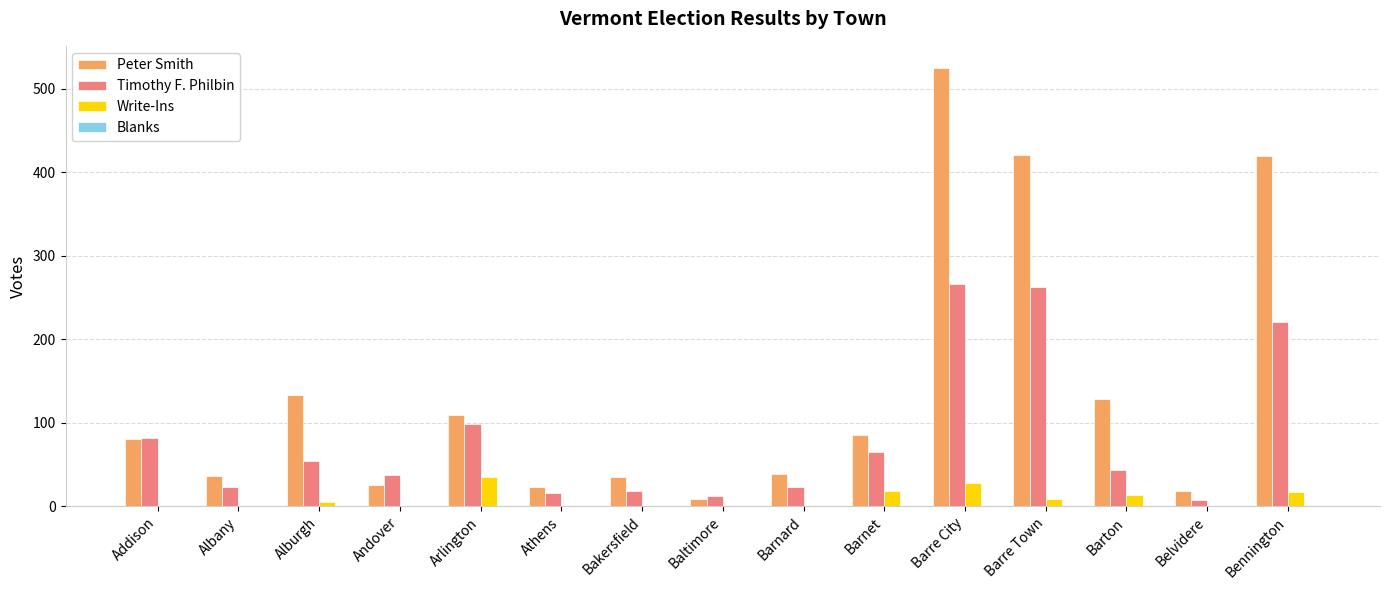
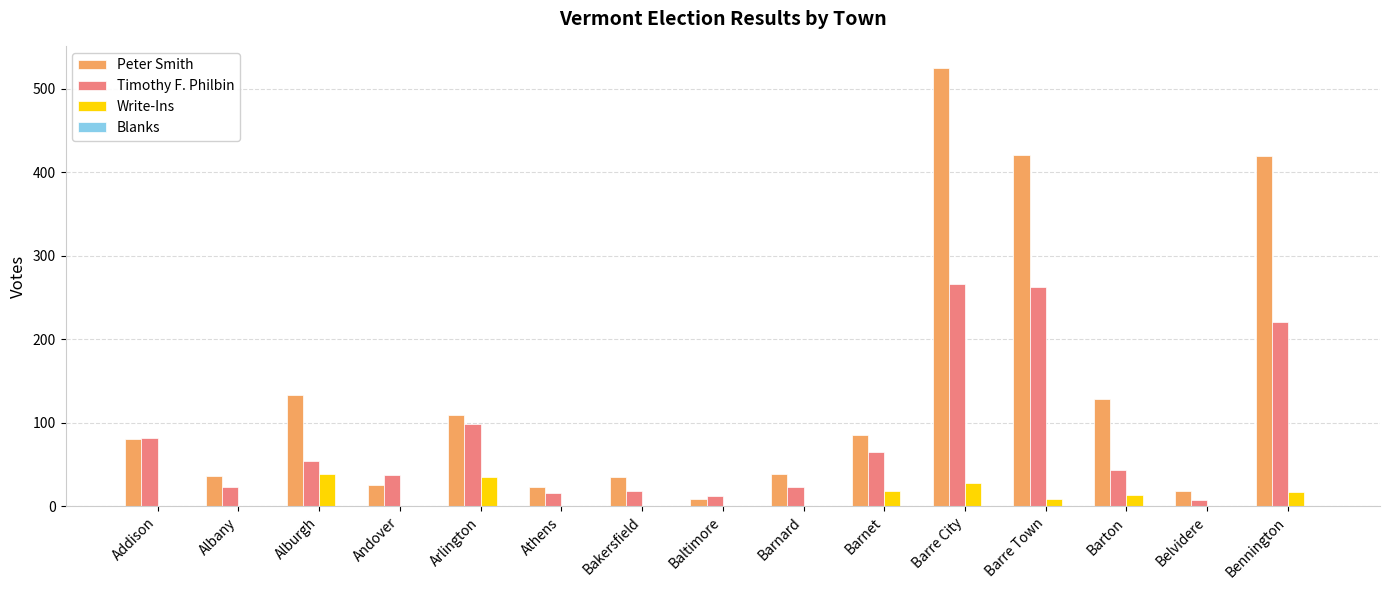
Write-Ins, Alburgh: 10 -> 40
